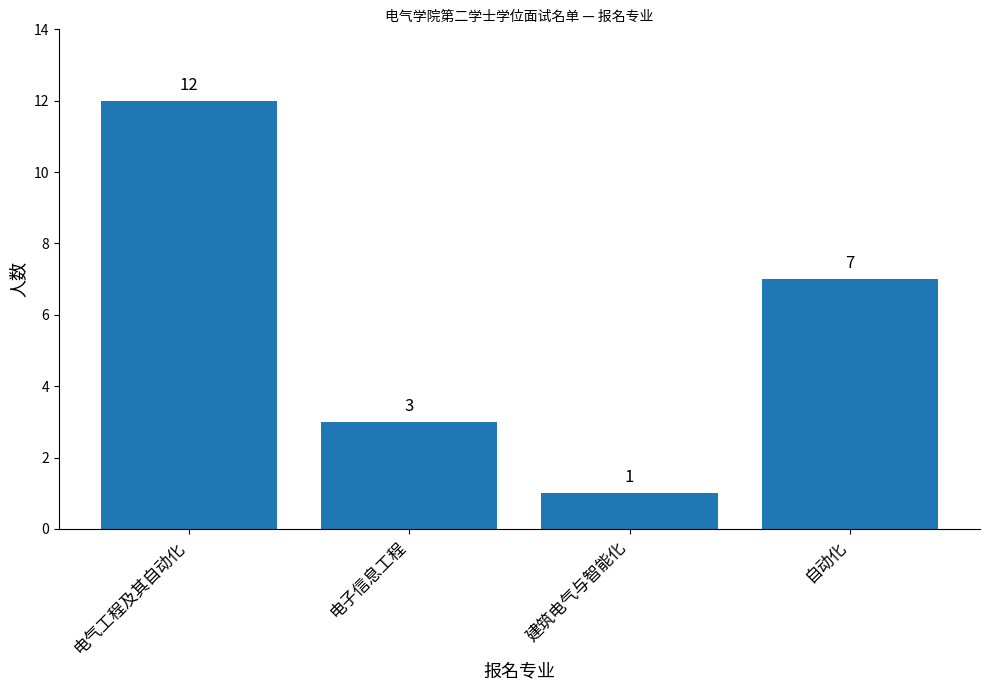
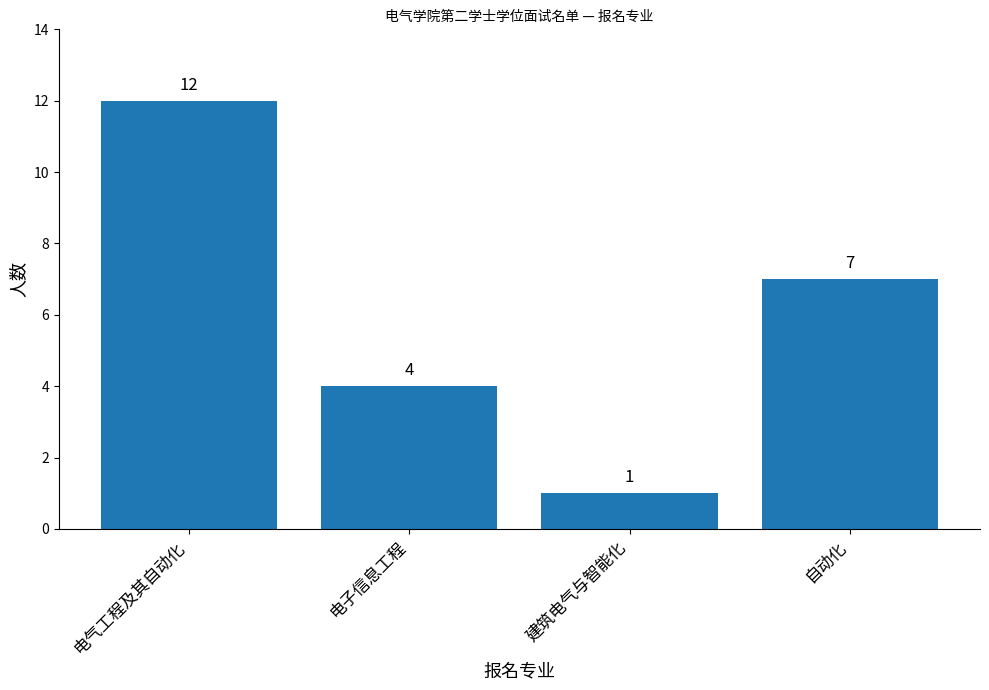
电子信息工程: 3 -> 4
